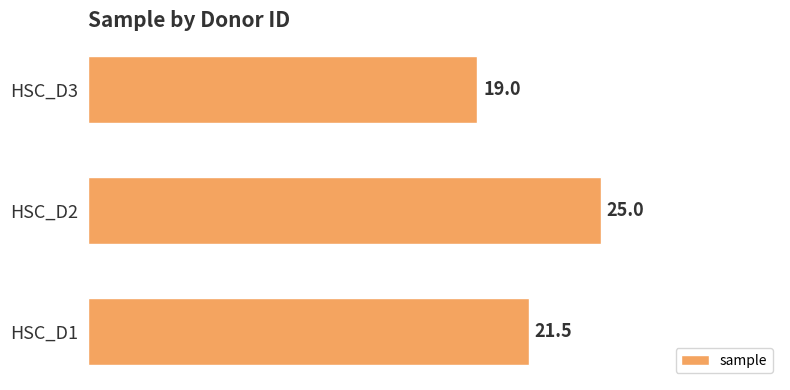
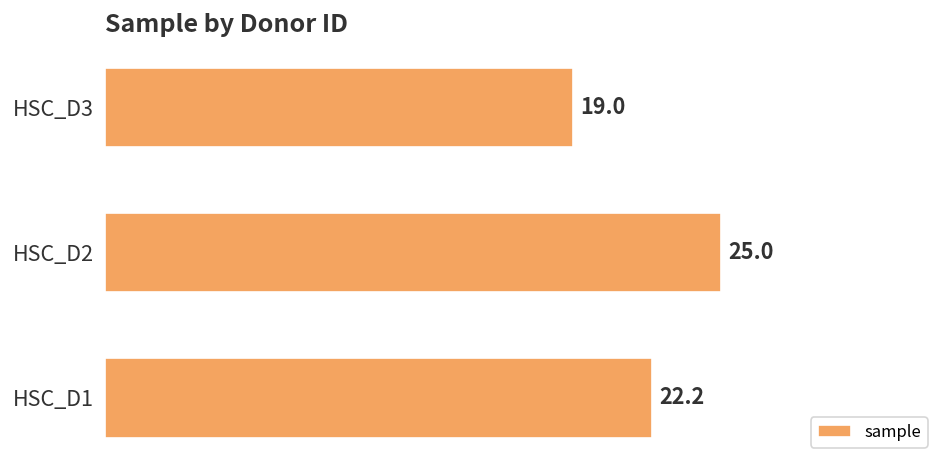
HSC_D1: 21.5 -> 22.2
